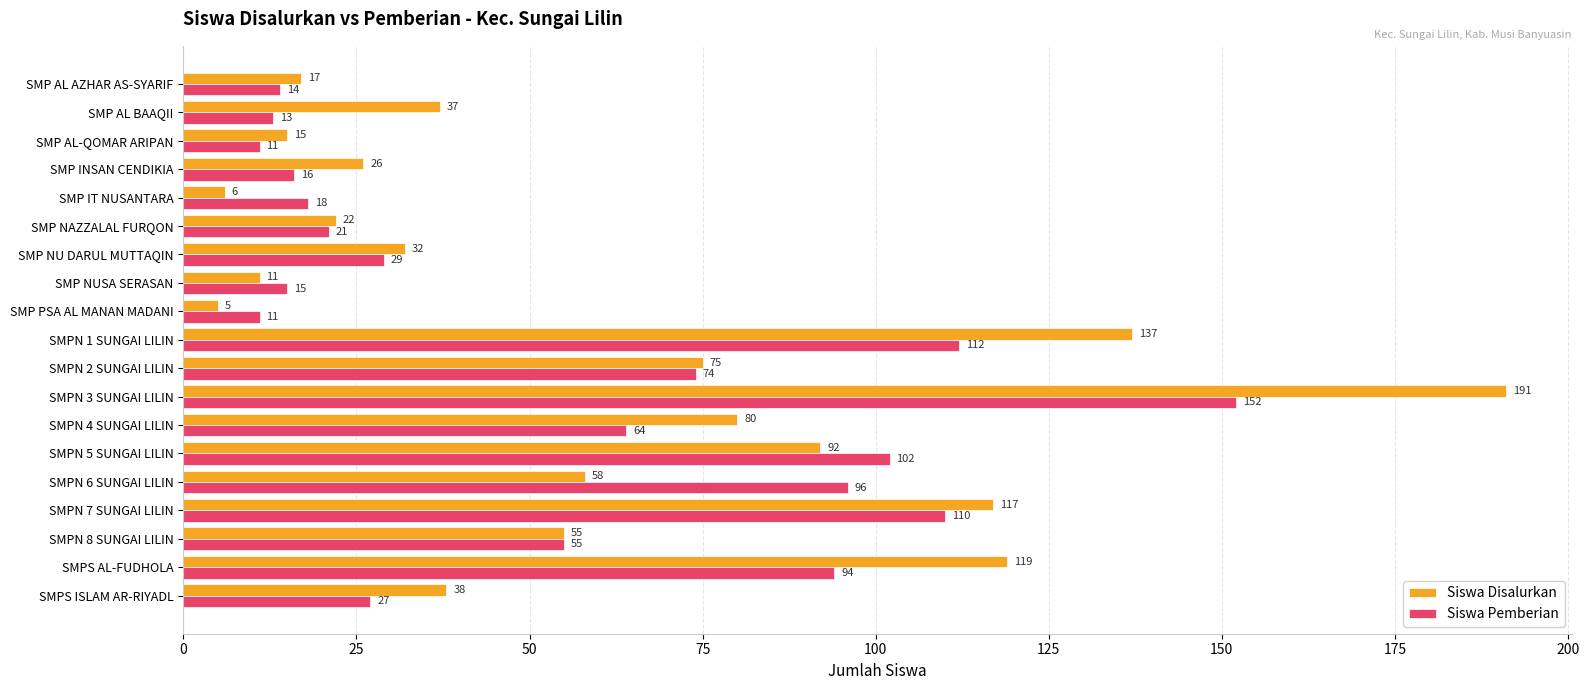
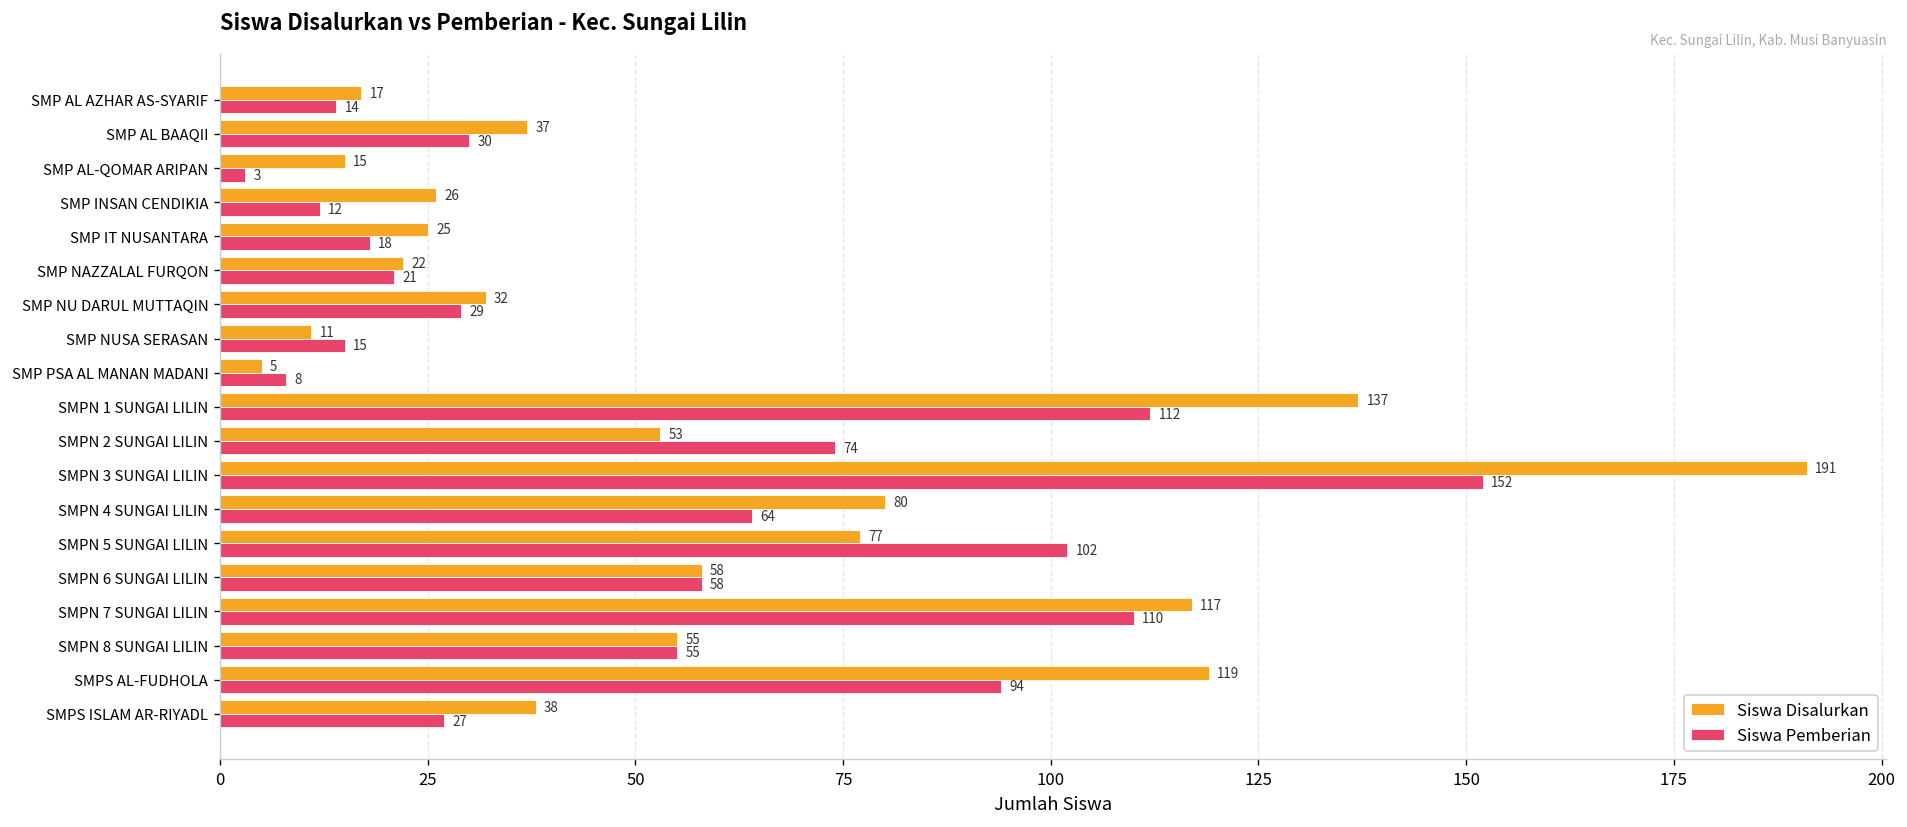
Siswa Pemberian, SMP AL BAAQII: 13 -> 30
Siswa Pemberian, SMP AL-QOMAR ARIPAN: 11 -> 3
Siswa Pemberian, SMP INSAN CENDIKIA: 16 -> 12
Siswa Disalurkan, SMP IT NUSANTARA: 6 -> 25
Siswa Pemberian, SMP PSA AL MANAN MADANI: 11 -> 8
Siswa Disalurkan, SMPN 2 SUNGAI LILIN: 75 -> 53
Siswa Disalurkan, SMPN 5 SUNGAI LILIN: 92 -> 77
Siswa Pemberian, SMPN 6 SUNGAI LILIN: 96 -> 58
